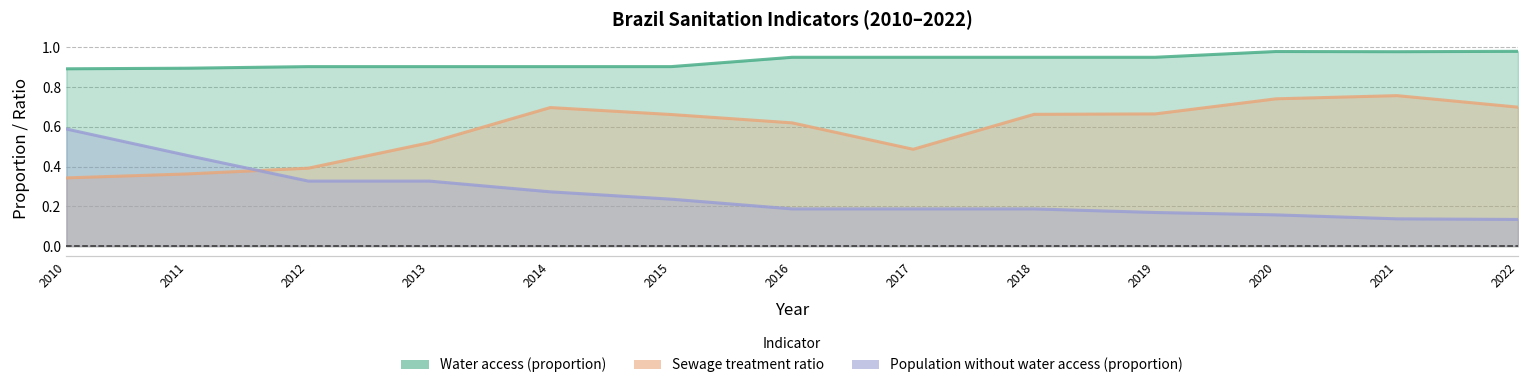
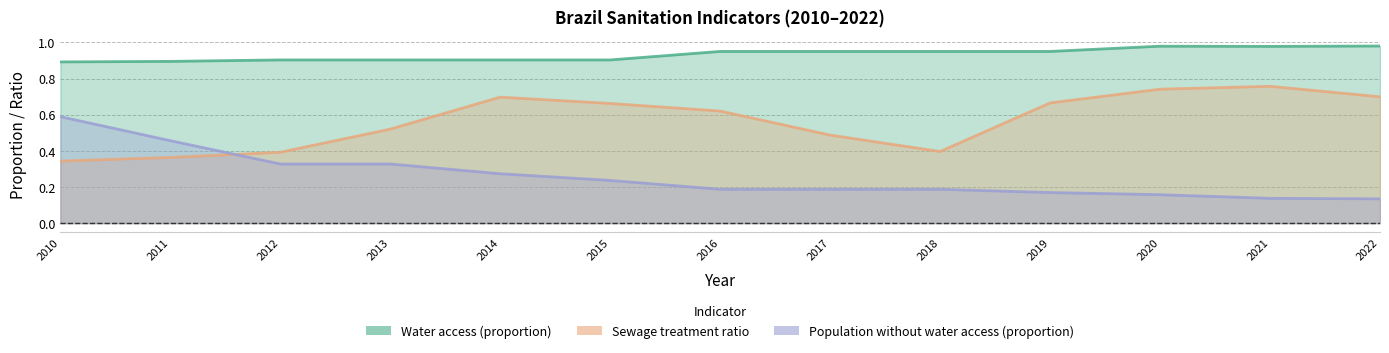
Sewage treatment ratio, 2018: 0.66 -> 0.40
